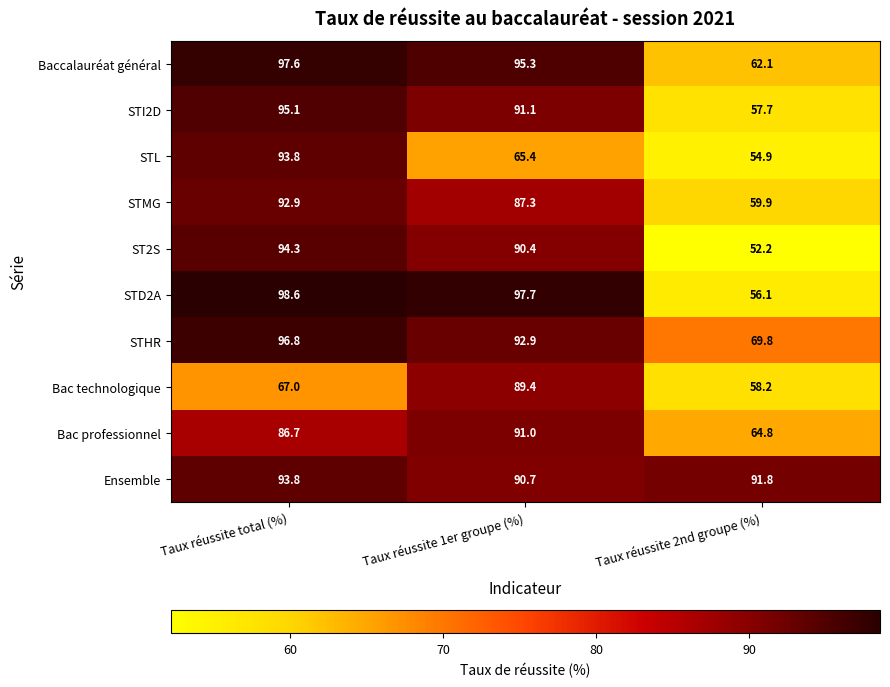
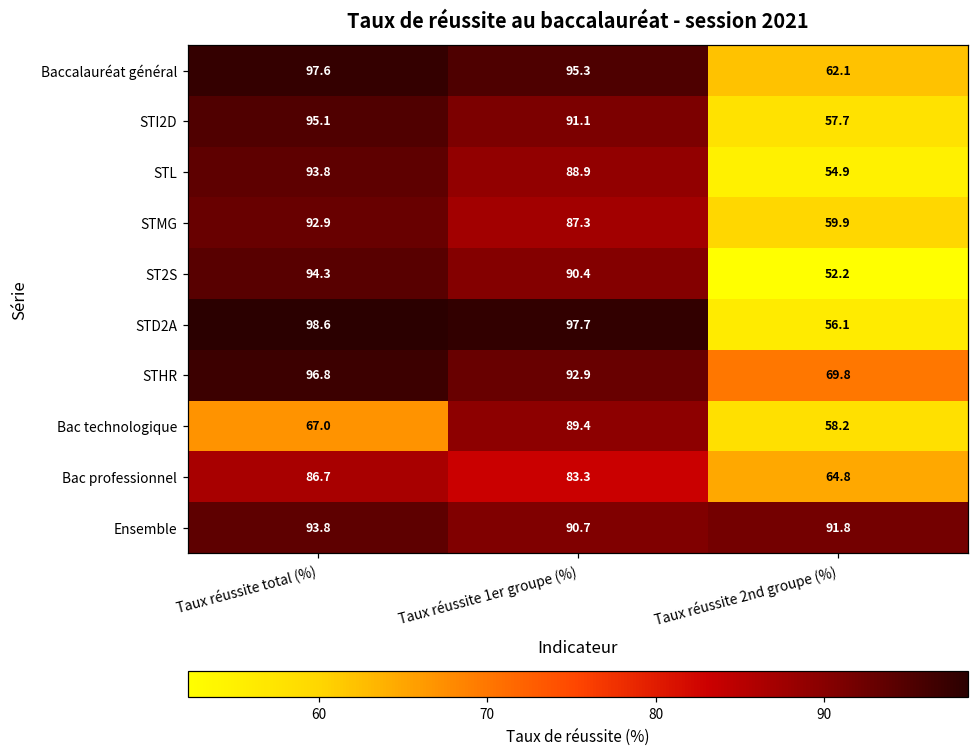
STL, Taux réussite 1er groupe (%): 65.4 -> 88.9
Bac professionnel, Taux réussite 1er groupe (%): 91.0 -> 83.3
